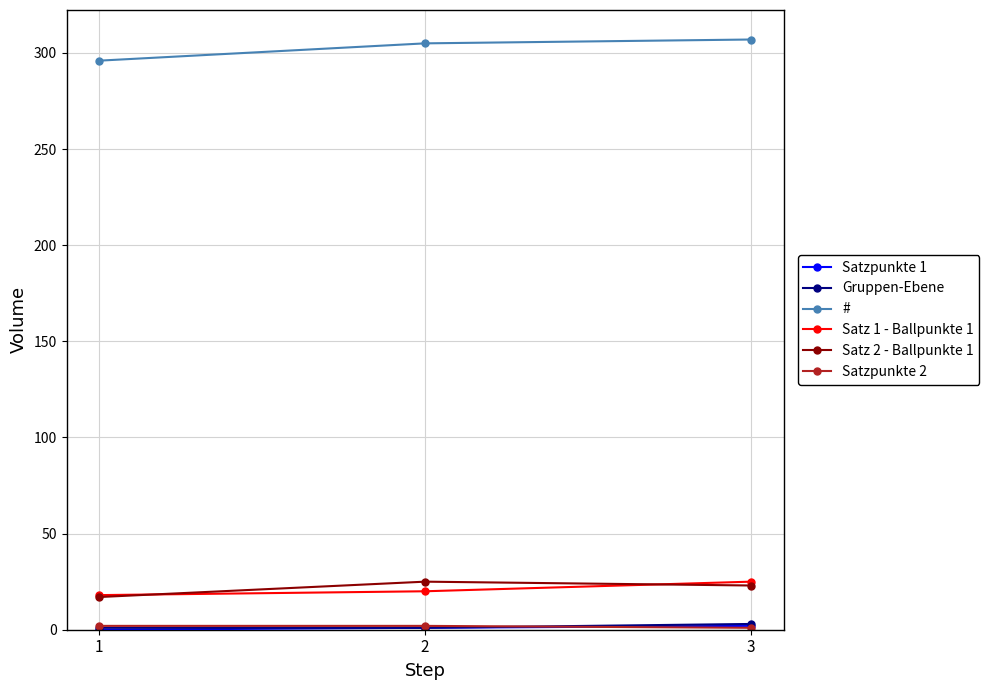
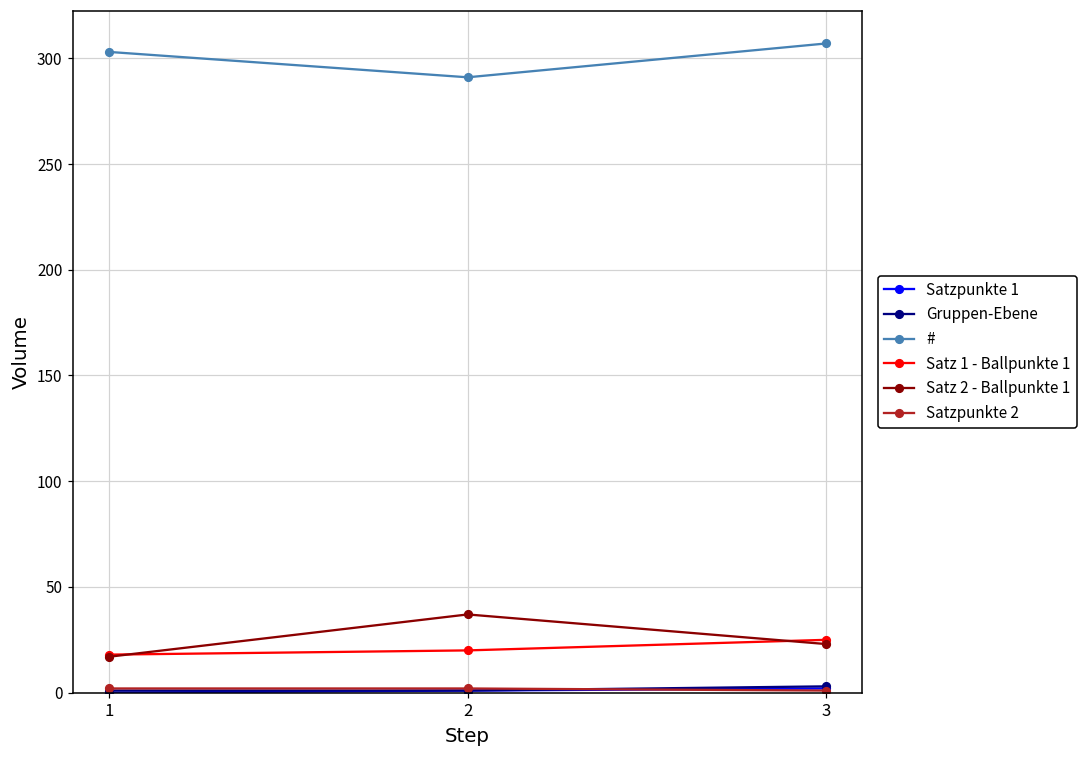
#, 1: 296 -> 303
#, 2: 305 -> 291
Satz 2 - Ballpunkte 1, 2: 25 -> 37
